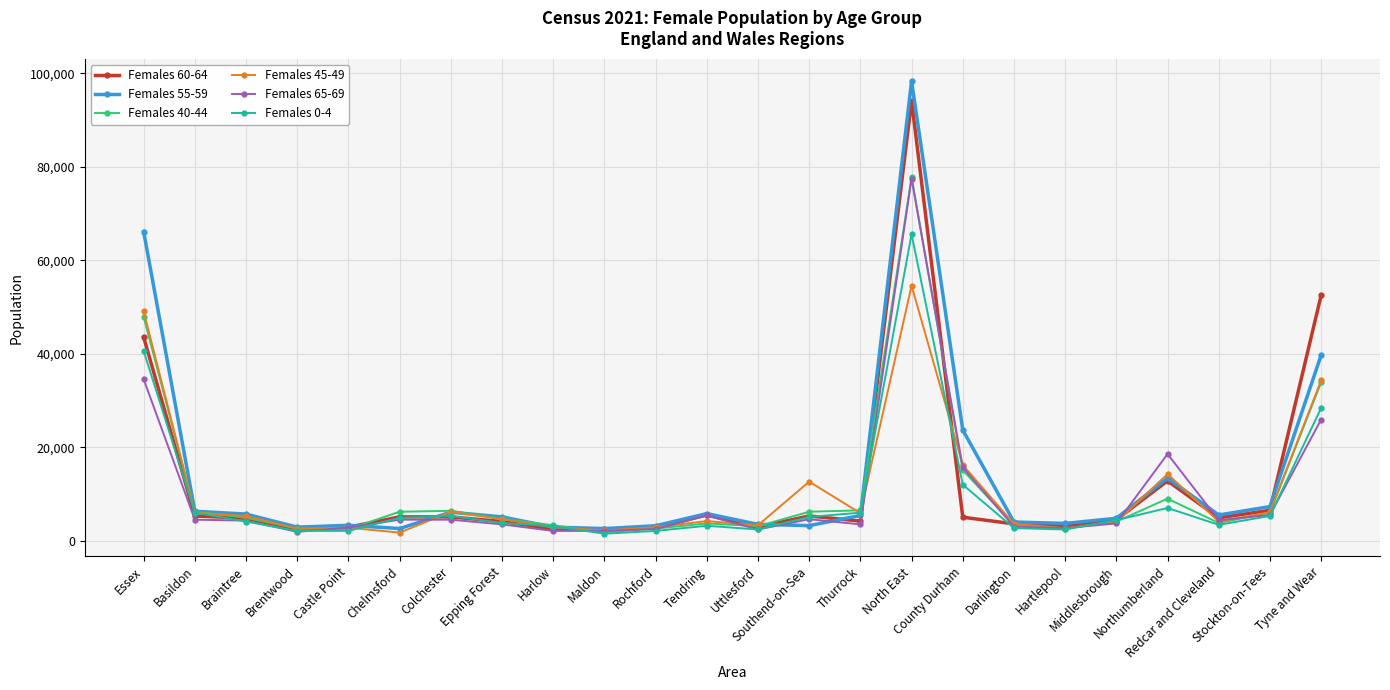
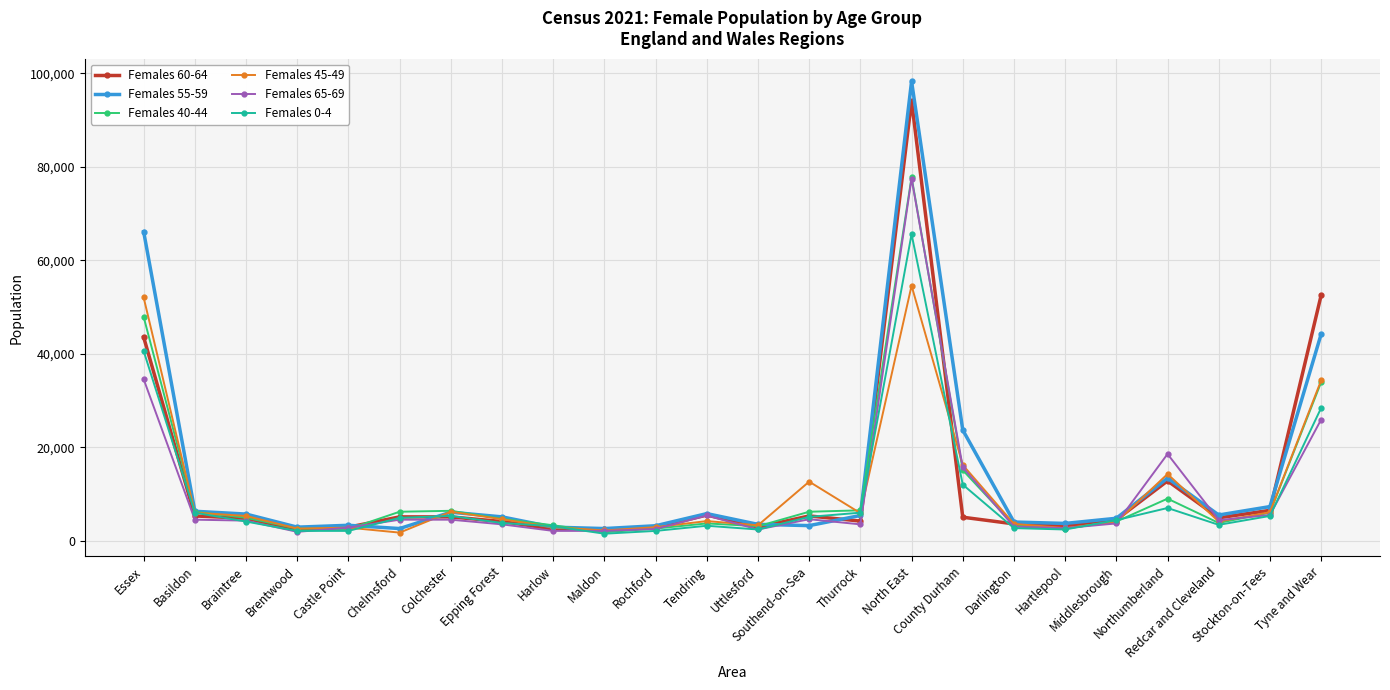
Females 45-49, Essex: 49,000 -> 52,000
Females 55-59, Tyne and Wear: 40,000 -> 44,000
